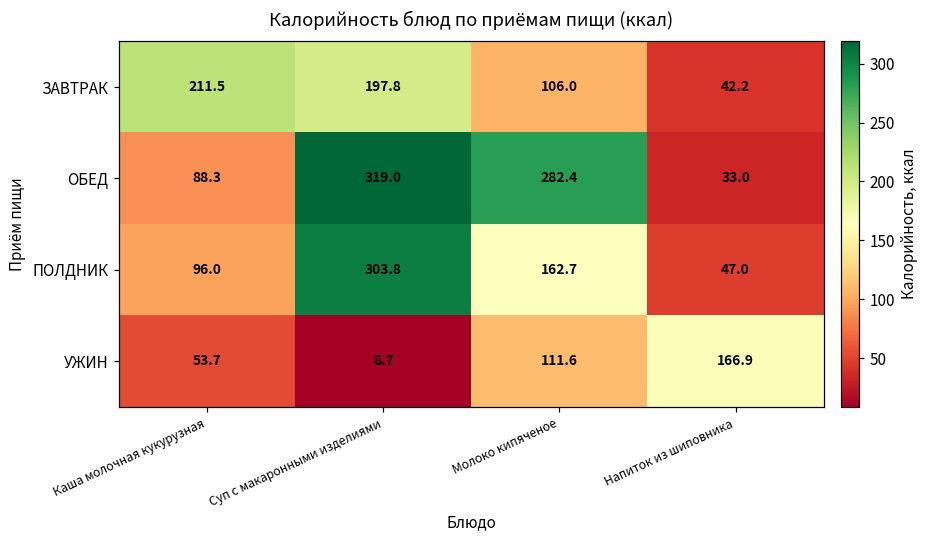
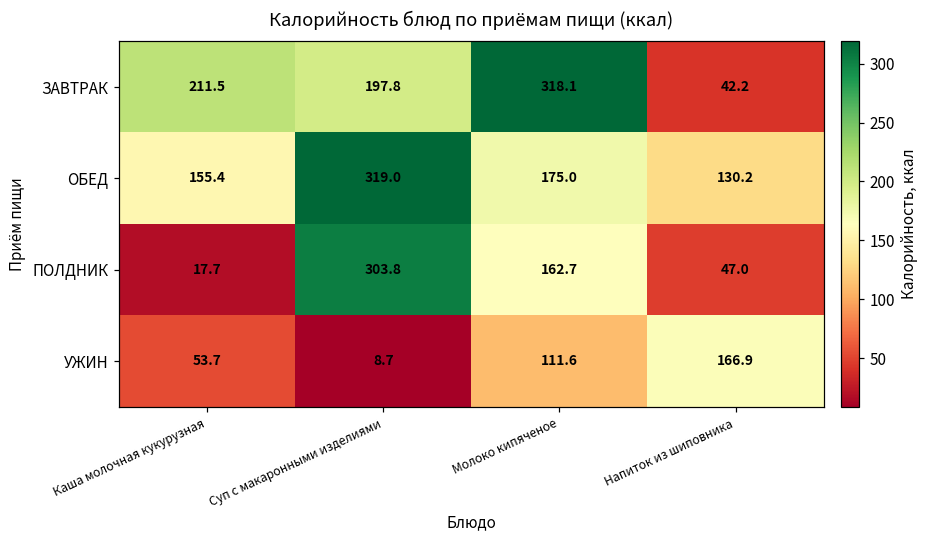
ЗАВТРАК, Молоко кипяченое: 106.0 -> 318.1
ОБЕД, Каша молочная кукурузная: 88.3 -> 155.4
ОБЕД, Молоко кипяченое: 282.4 -> 175.0
ОБЕД, Напиток из шиповника: 33.0 -> 130.2
ПОЛДНИК, Каша молочная кукурузная: 96.0 -> 17.7
